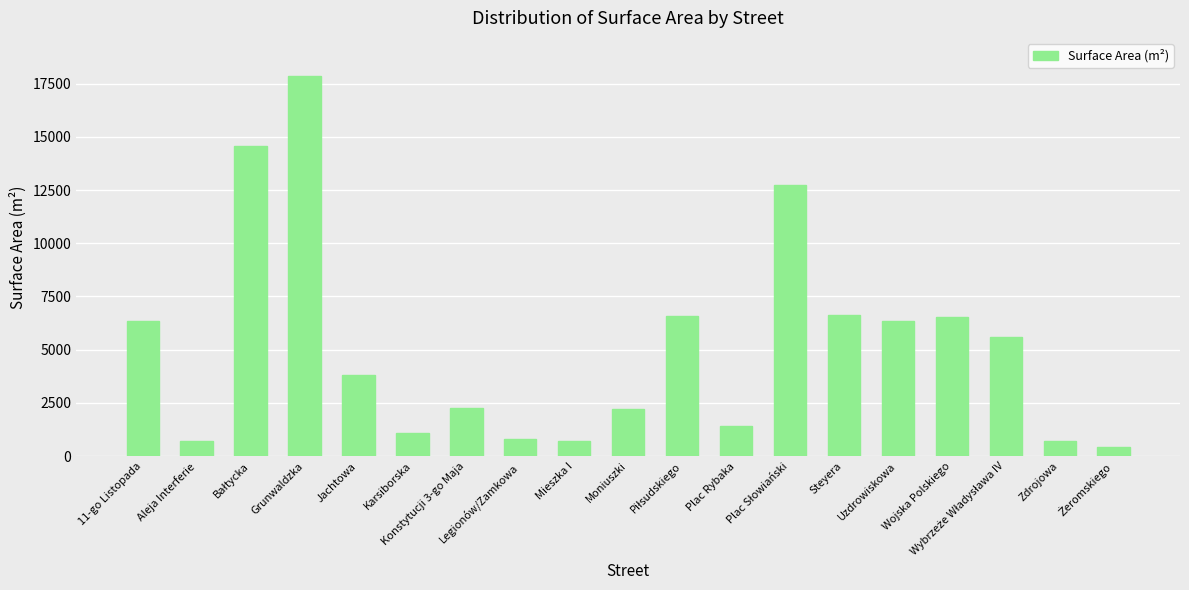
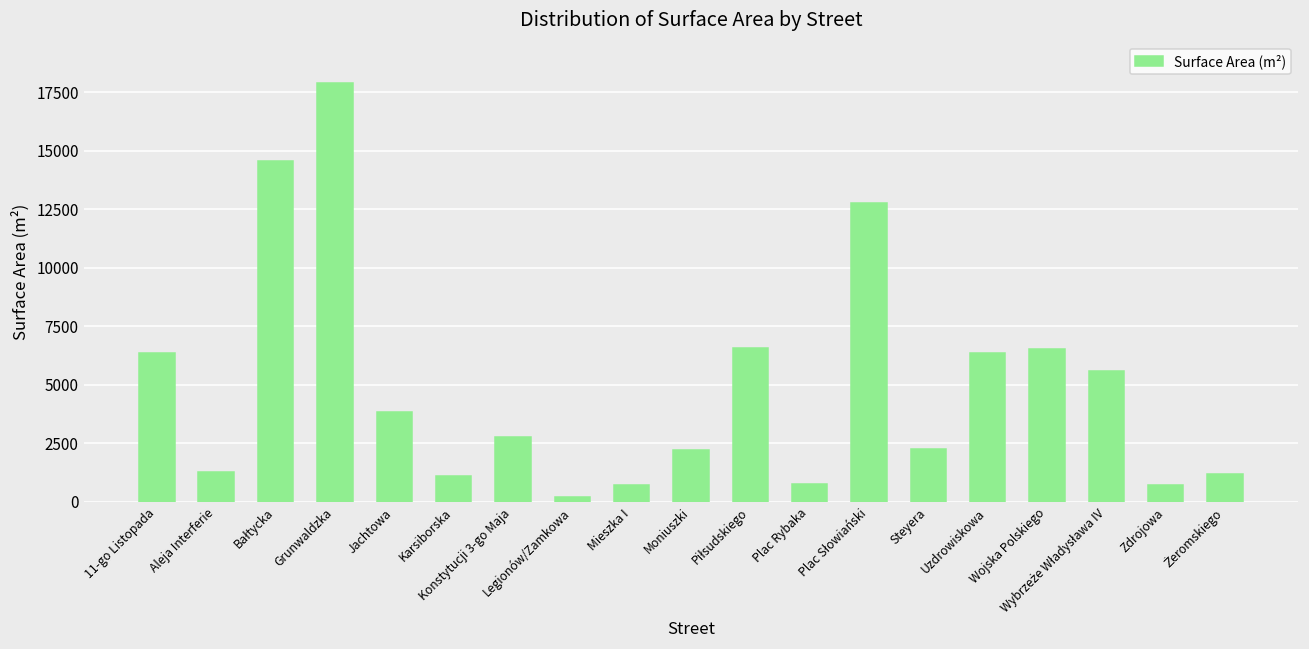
Aleja Interferie: 700 -> 1300
Konstytucji 3-go Maja: 2200 -> 2700
Legionów/Zamkowa: 800 -> 200
Plac Rybaka: 1400 -> 800
Steyera: 6600 -> 2200
Żeromskiego: 400 -> 1200
